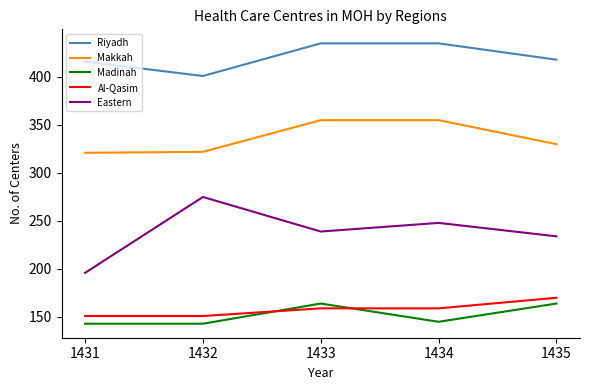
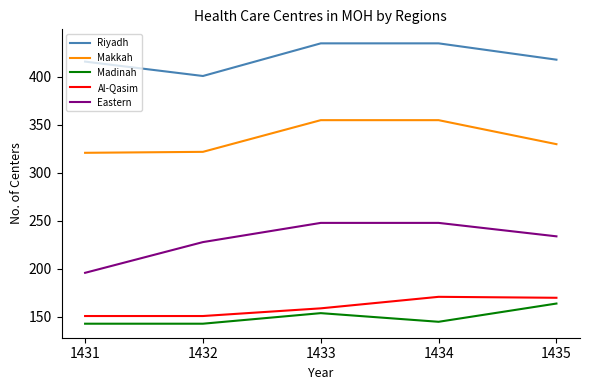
Eastern, 1432: 280 -> 230
Madinah, 1433: 160 -> 150
Eastern, 1433: 240 -> 250
Al-Qasim, 1434: 160 -> 170
